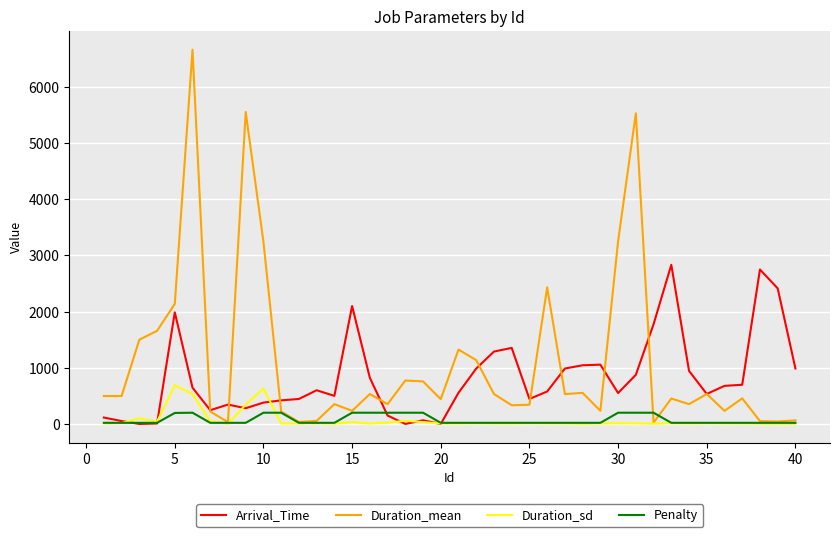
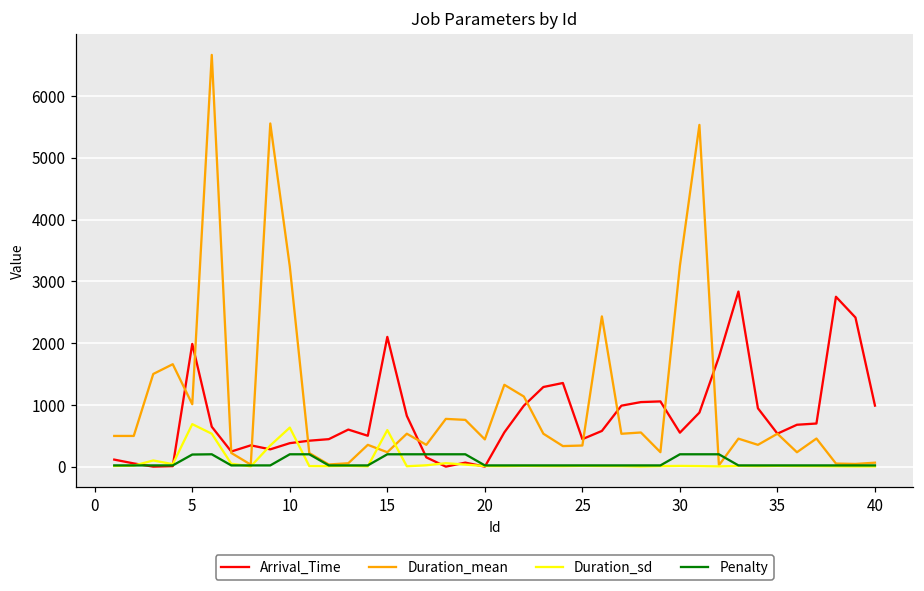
Duration_mean, 5: 2100 -> 1000
Duration_sd, 15: 0 -> 600
